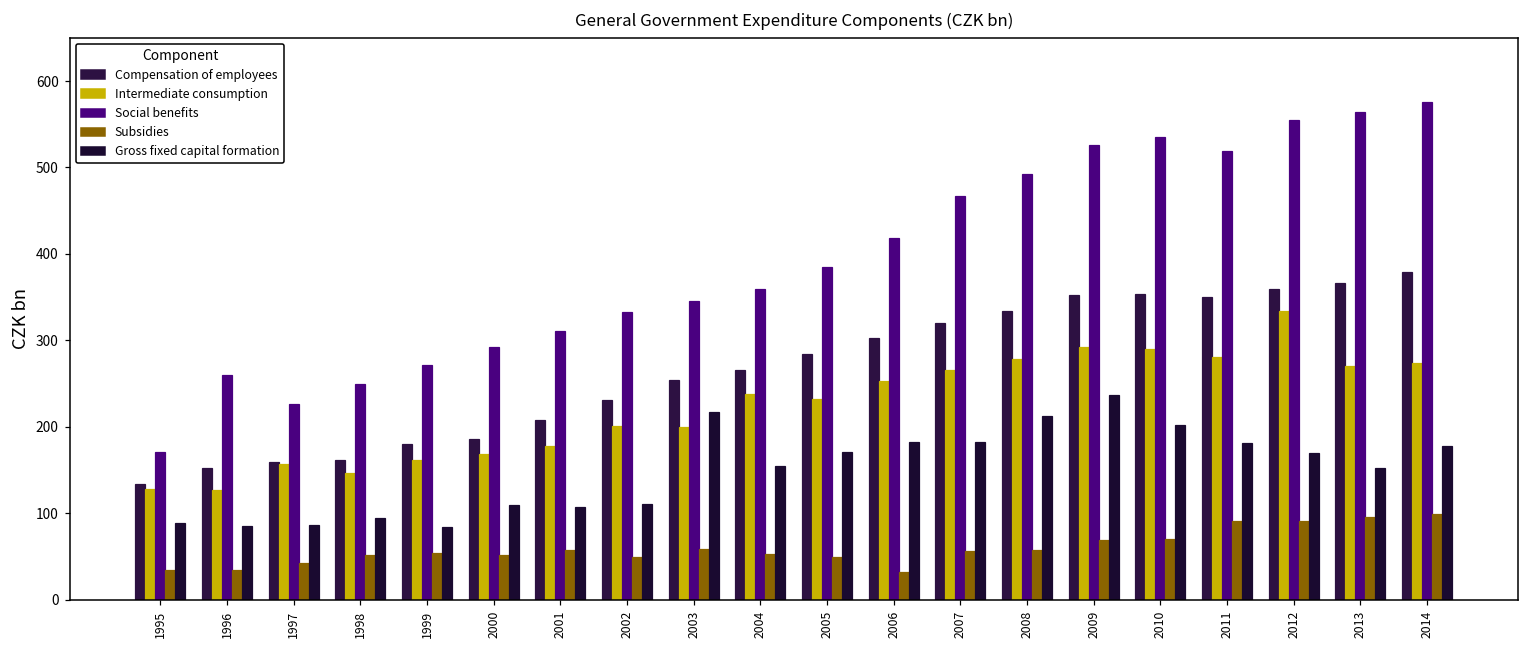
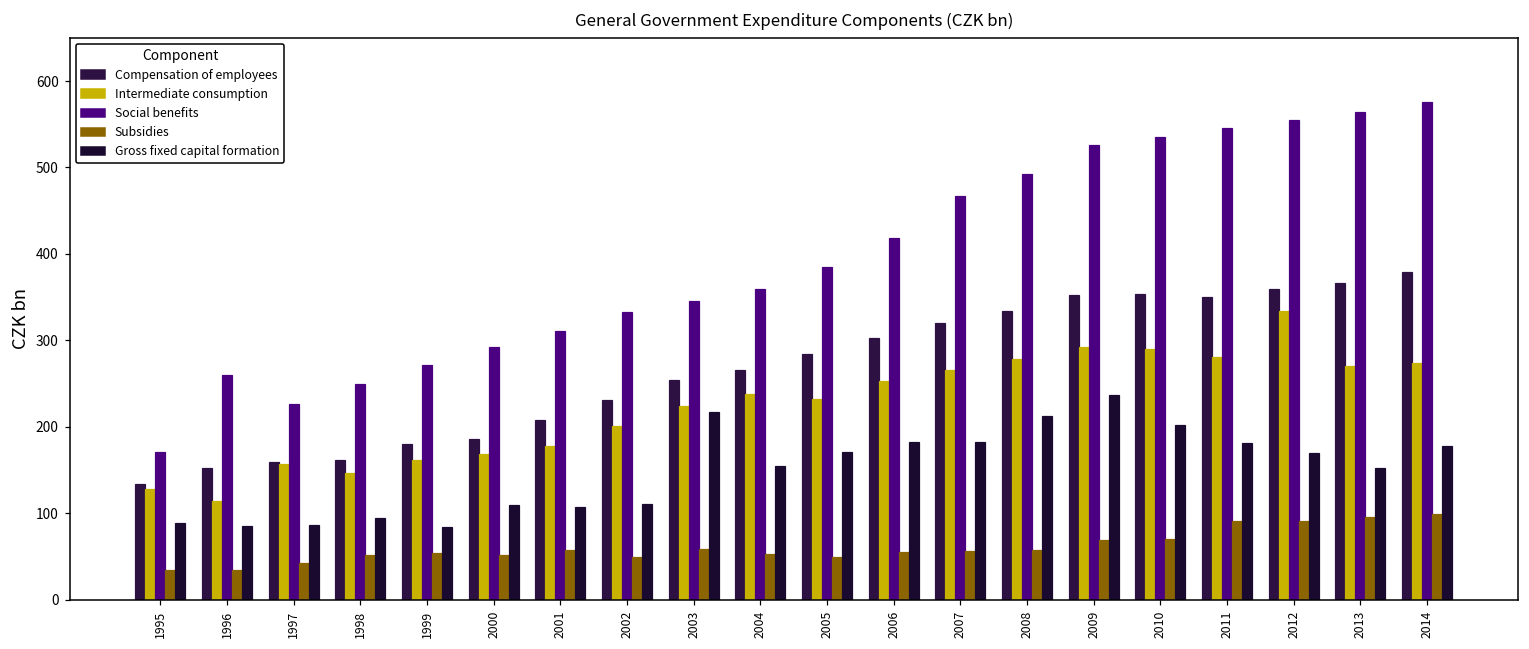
Intermediate consumption, 1996: 130 -> 110
Intermediate consumption, 2003: 200 -> 220
Subsidies, 2006: 30 -> 60
Social benefits, 2011: 520 -> 550
